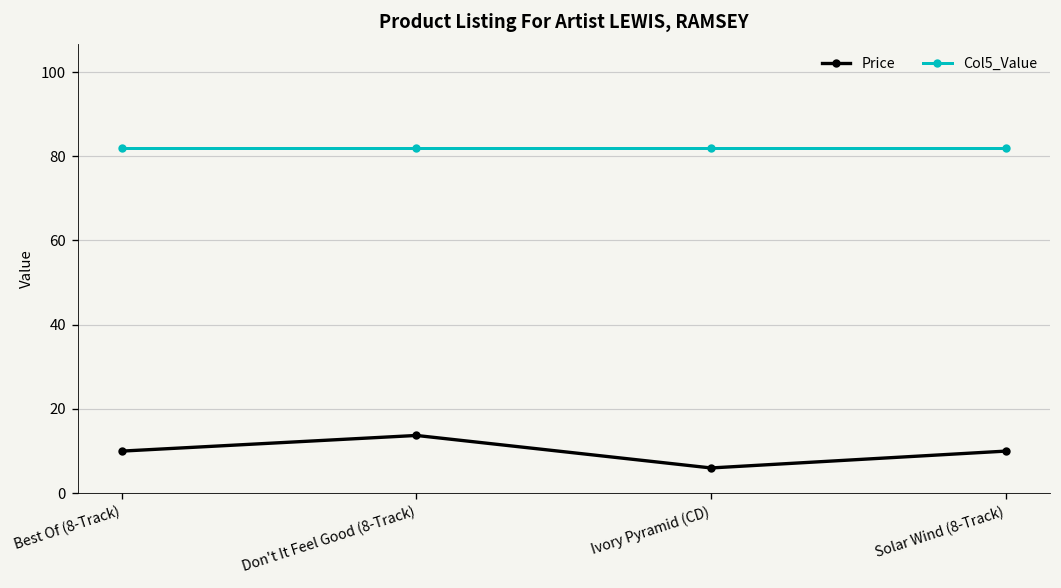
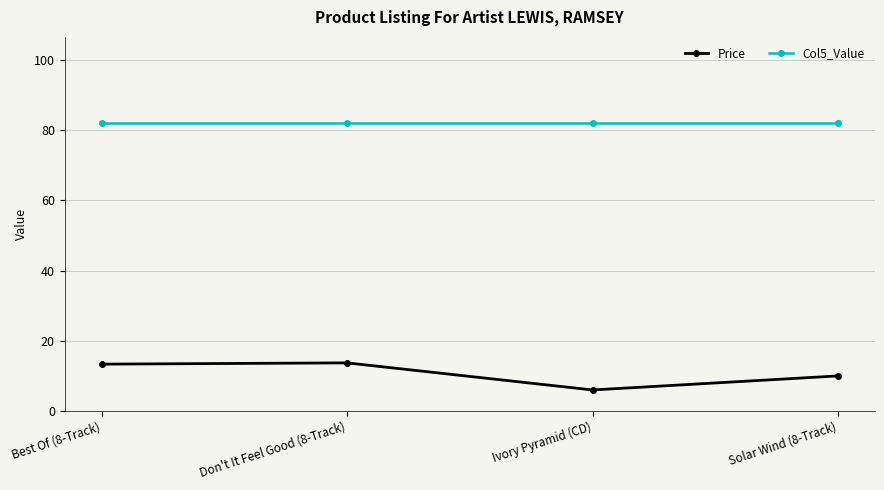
Price, Best Of (8-Track): 10 -> 13
